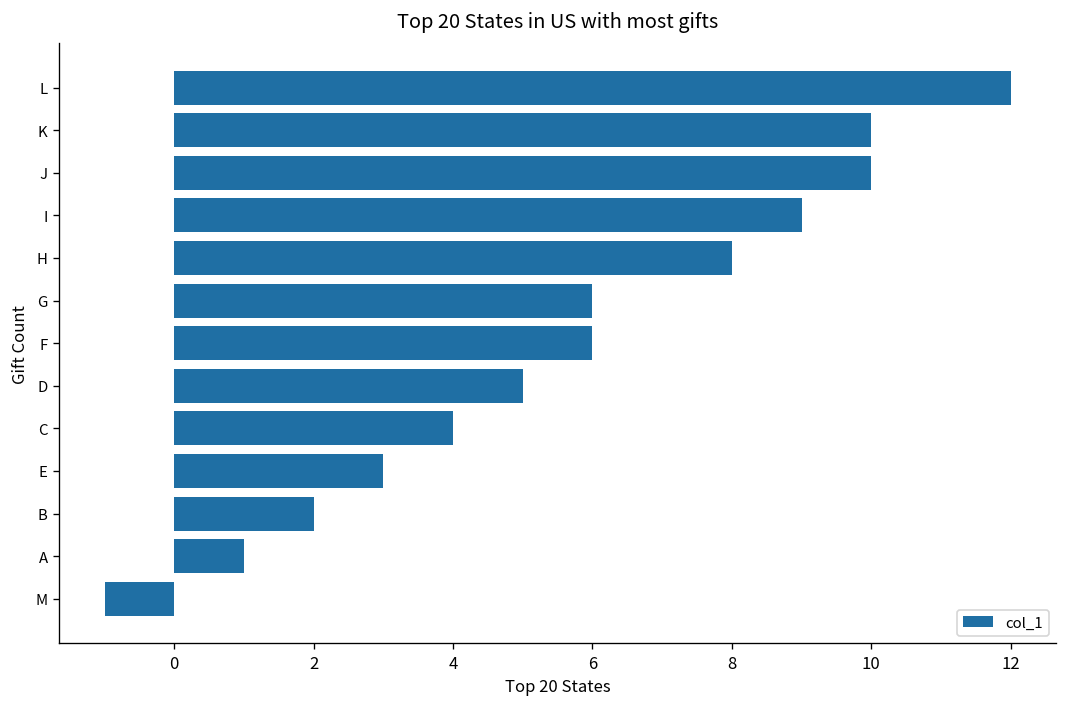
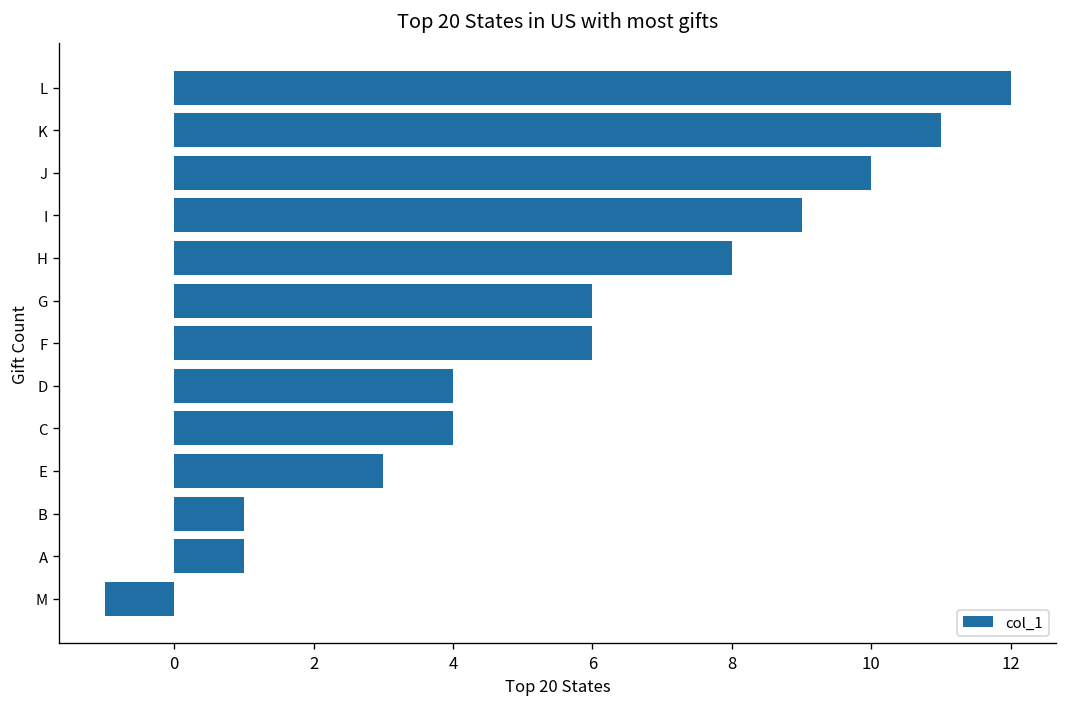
K: 10 -> 11
D: 5 -> 4
B: 2 -> 1
